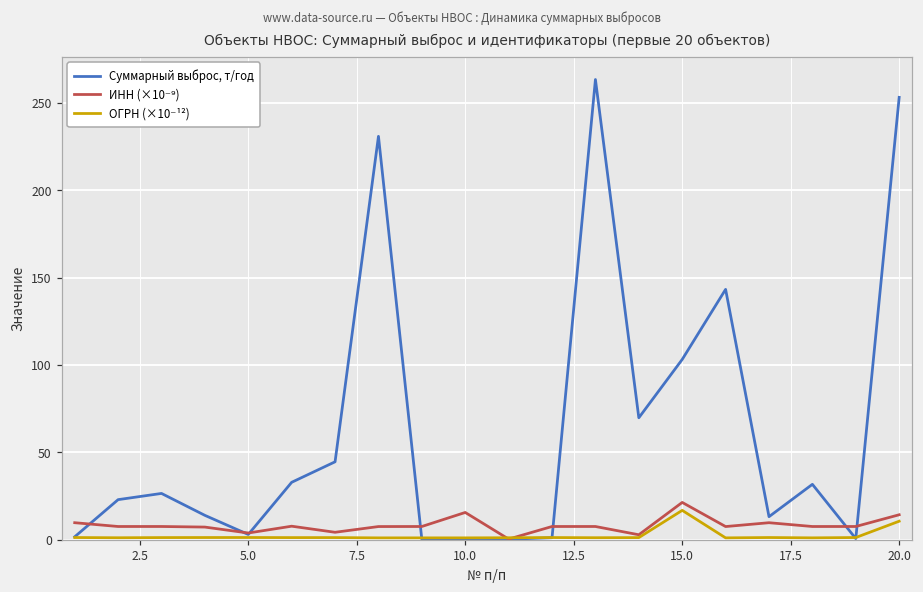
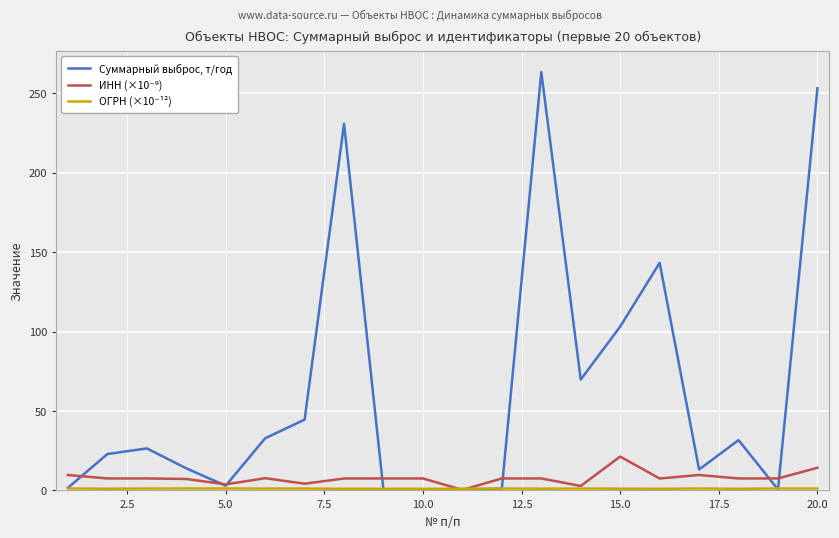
ИНН (×10⁻⁹), 10.0: 16 -> 8
ОГРН (×10⁻¹²), 15.0: 17 -> 1
ОГРН (×10⁻¹²), 20.0: 11 -> 1
